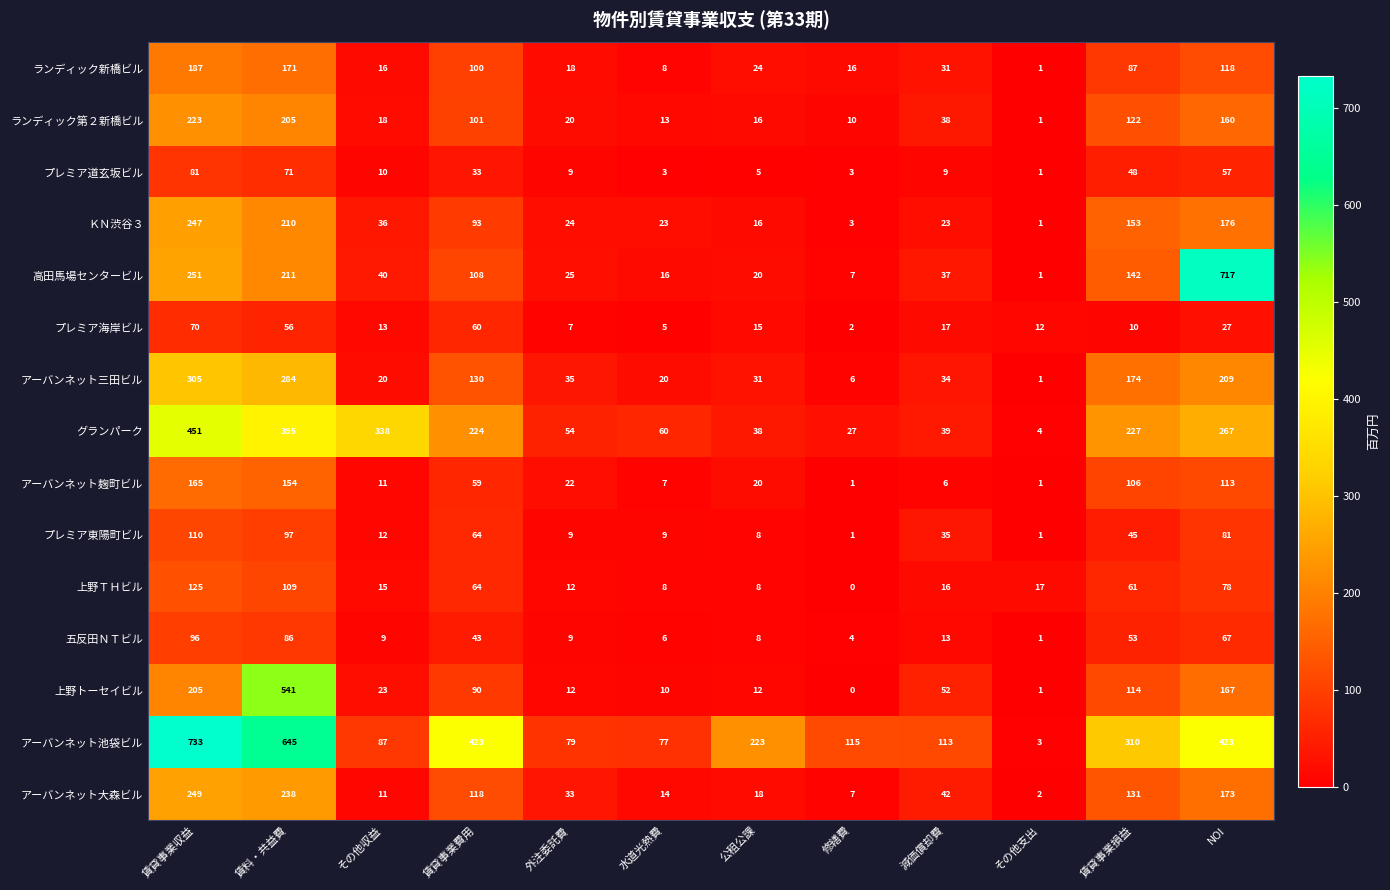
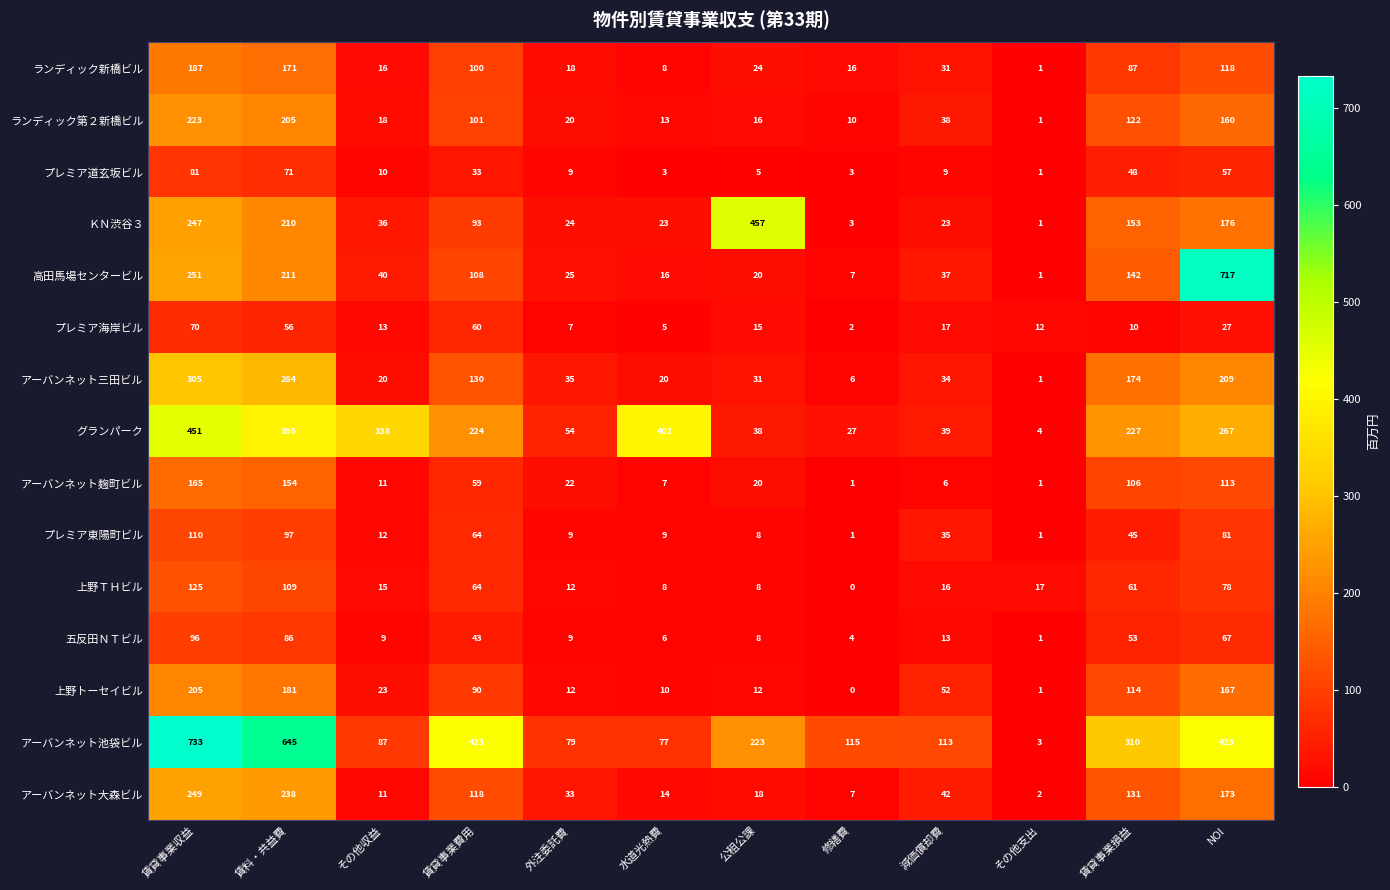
ＫＮ渋谷３, 公租公課: 16 -> 457
グランパーク, 水道光熱費: 60 -> 402
上野トーセイビル, 賃料・共益費: 541 -> 181
